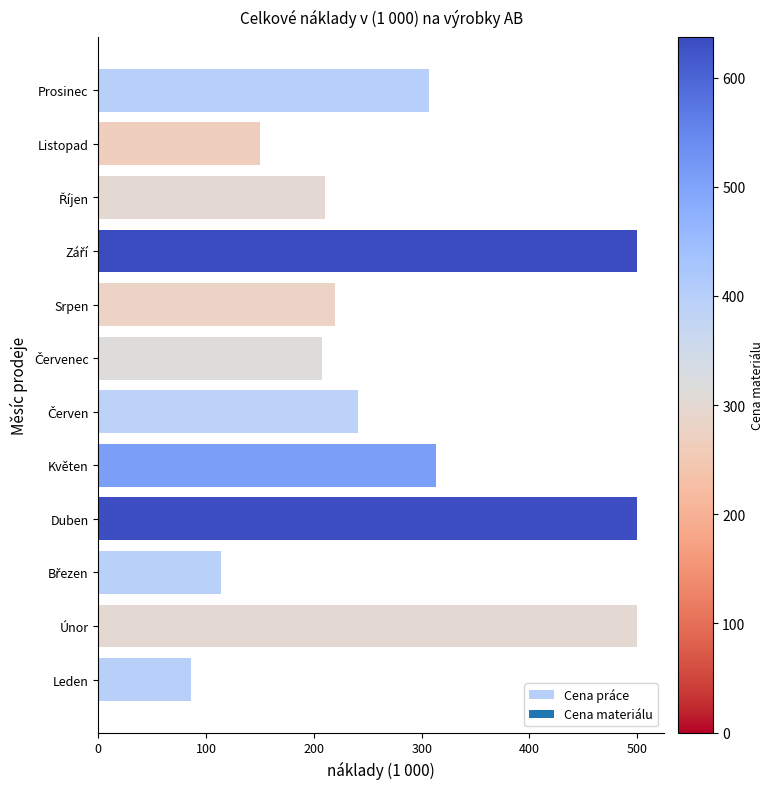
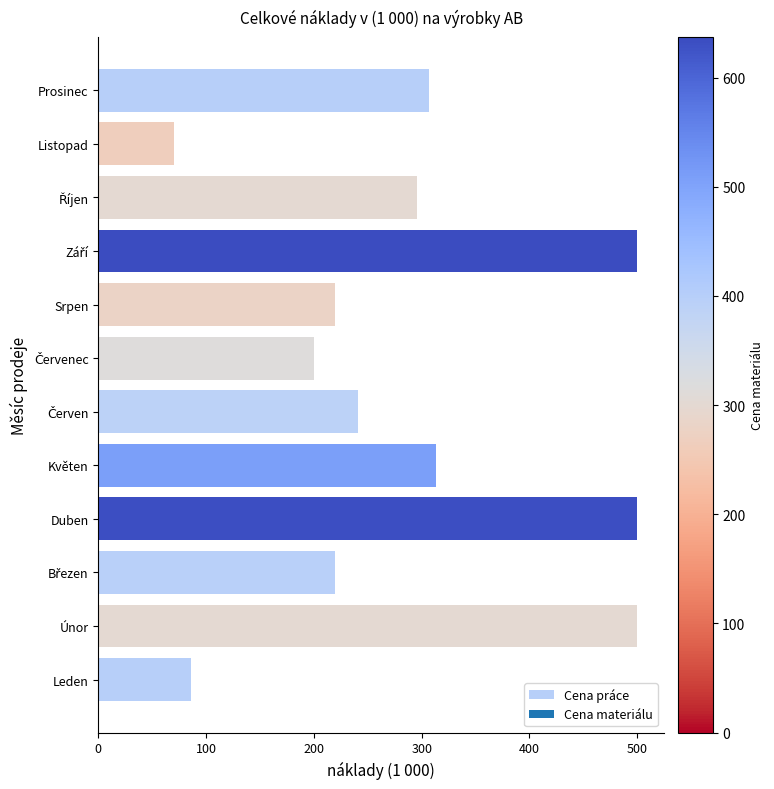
Listopad: 150 -> 70
Říjen: 210 -> 296
Červenec: 208 -> 200
Březen: 114 -> 220
